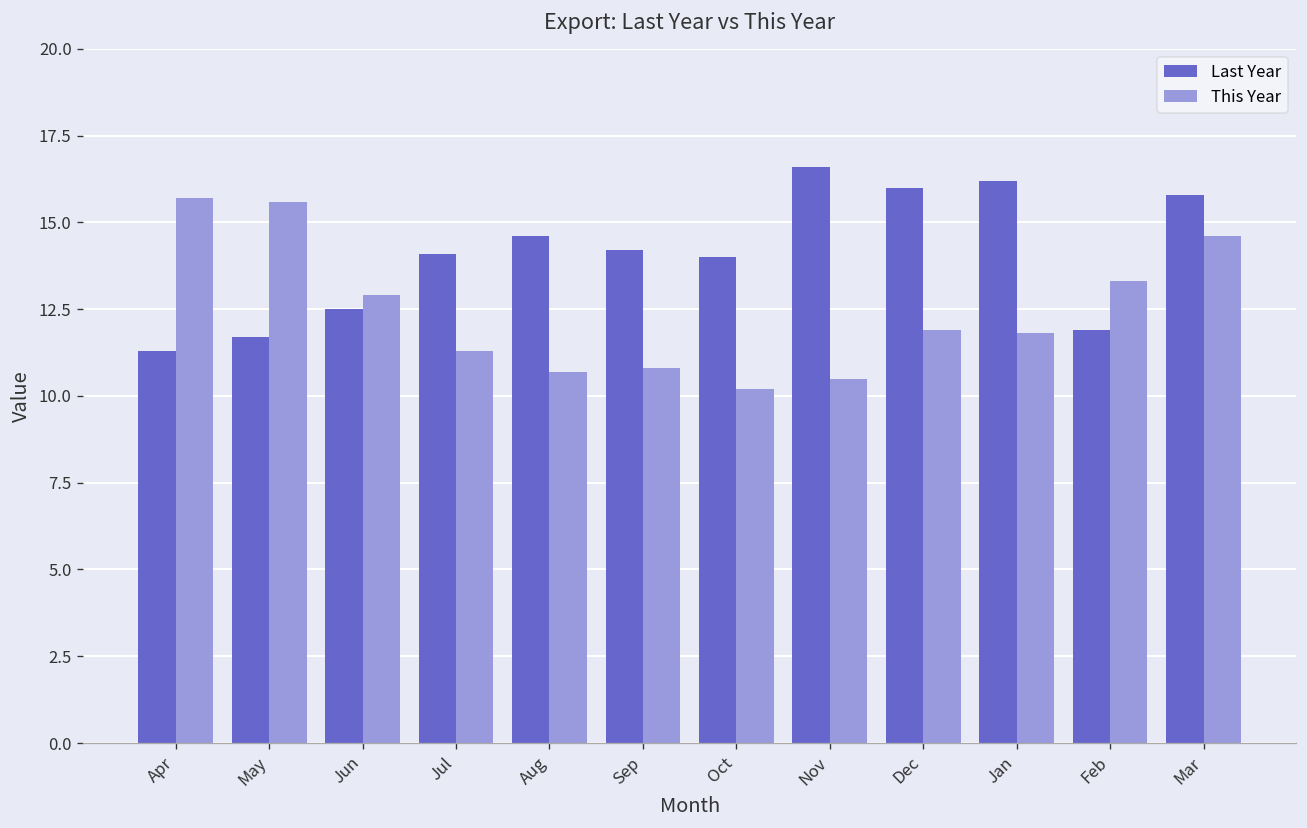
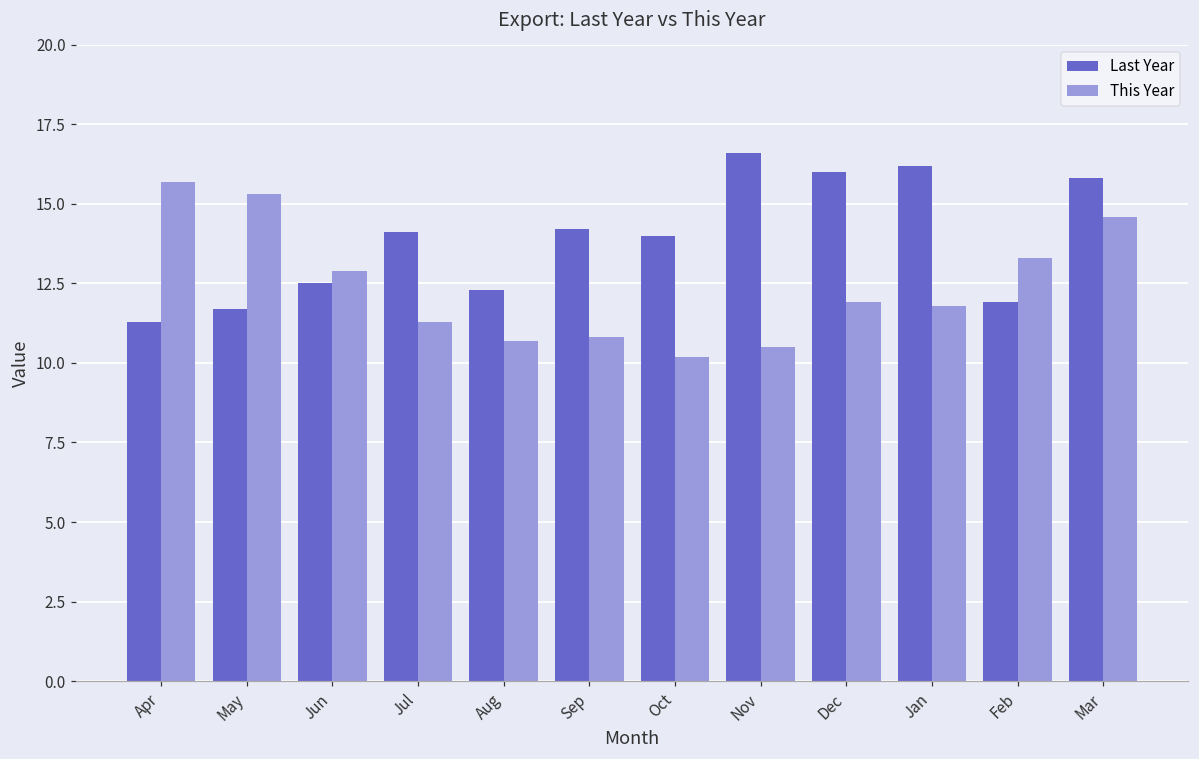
This Year, May: 15.6 -> 15.3
Last Year, Aug: 14.6 -> 12.3
